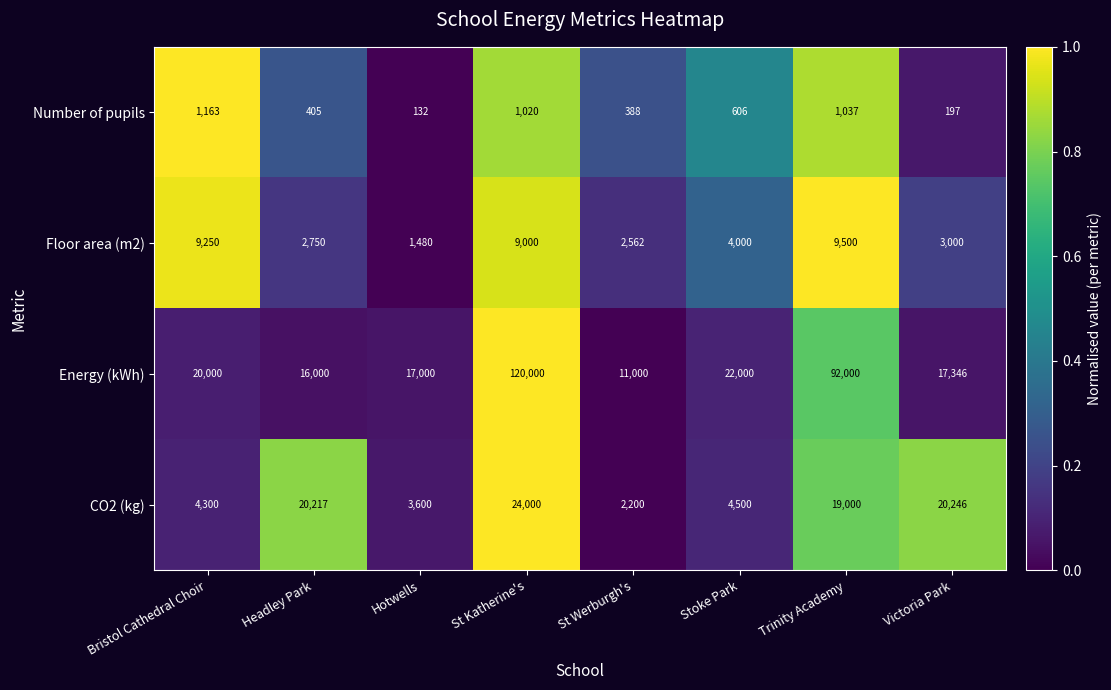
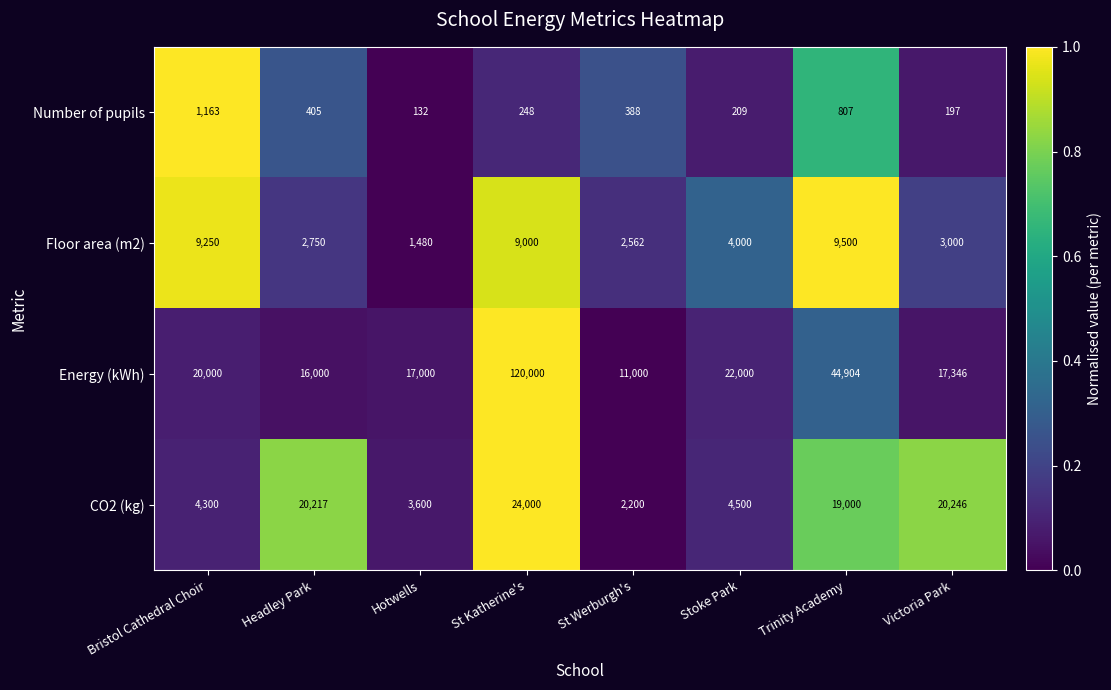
Number of pupils, St Katherine's: 1,020 -> 248
Number of pupils, Stoke Park: 606 -> 209
Number of pupils, Trinity Academy: 1,037 -> 807
Energy (kWh), Trinity Academy: 92,000 -> 44,904
